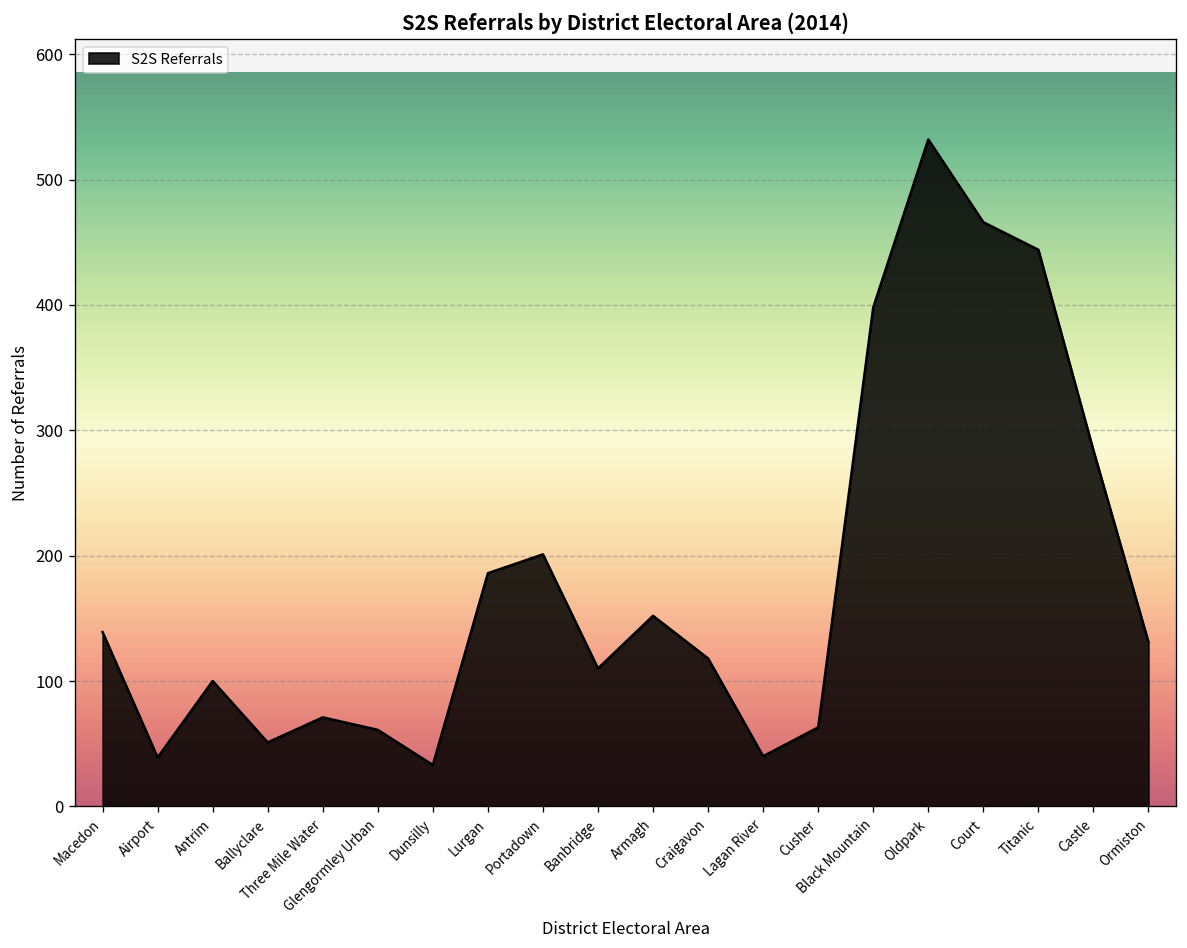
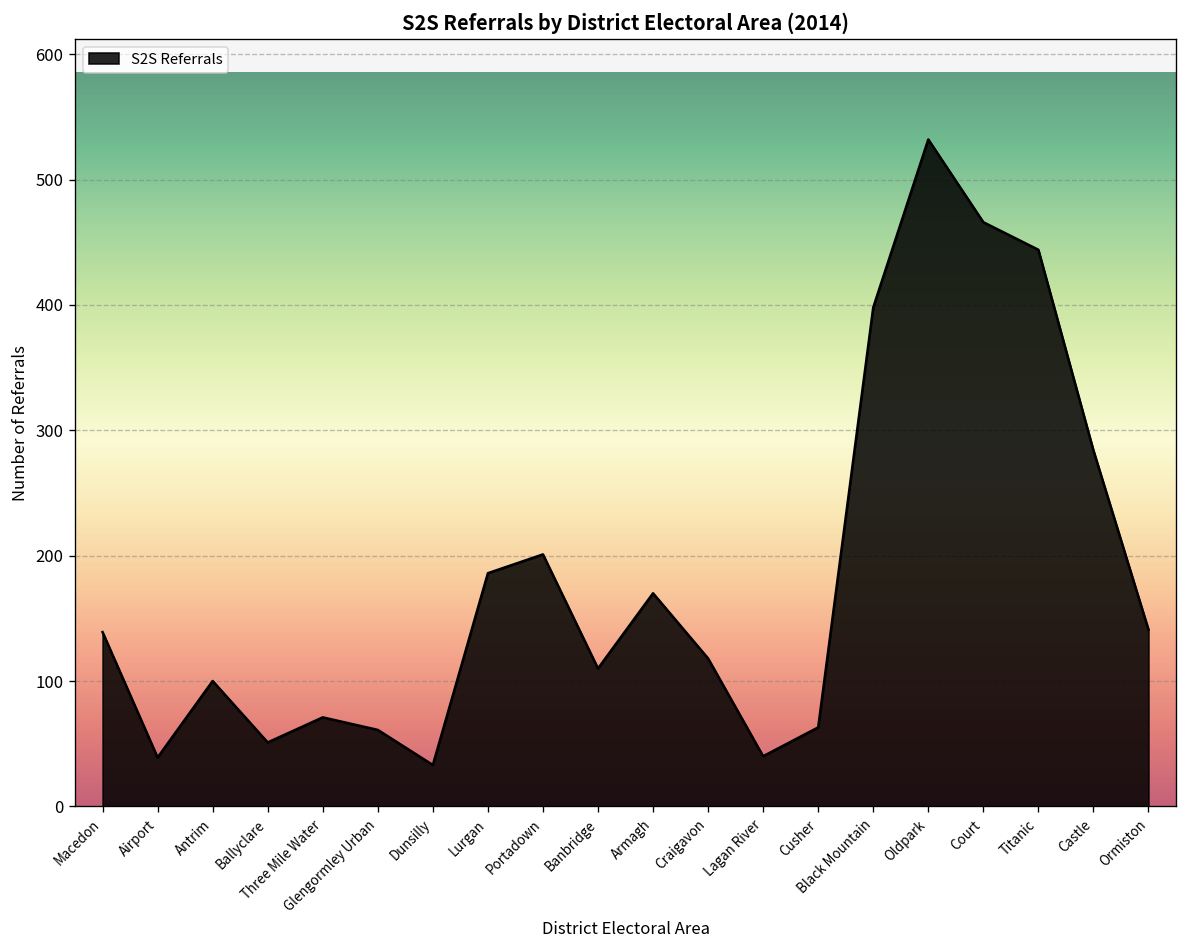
Armagh: 152 -> 170
Ormiston: 131 -> 141
